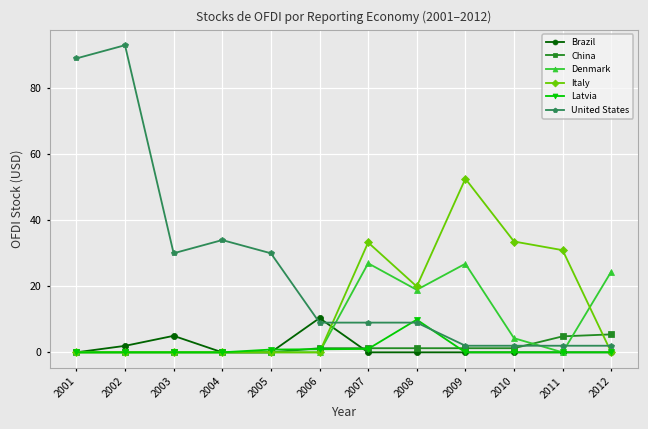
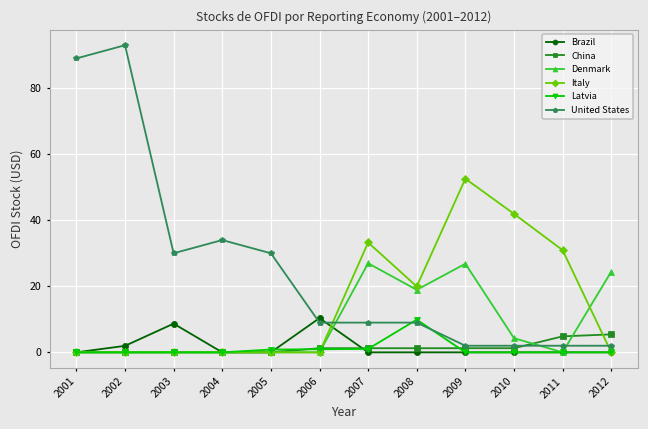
Brazil, 2003: 5 -> 9
Italy, 2010: 34 -> 42
